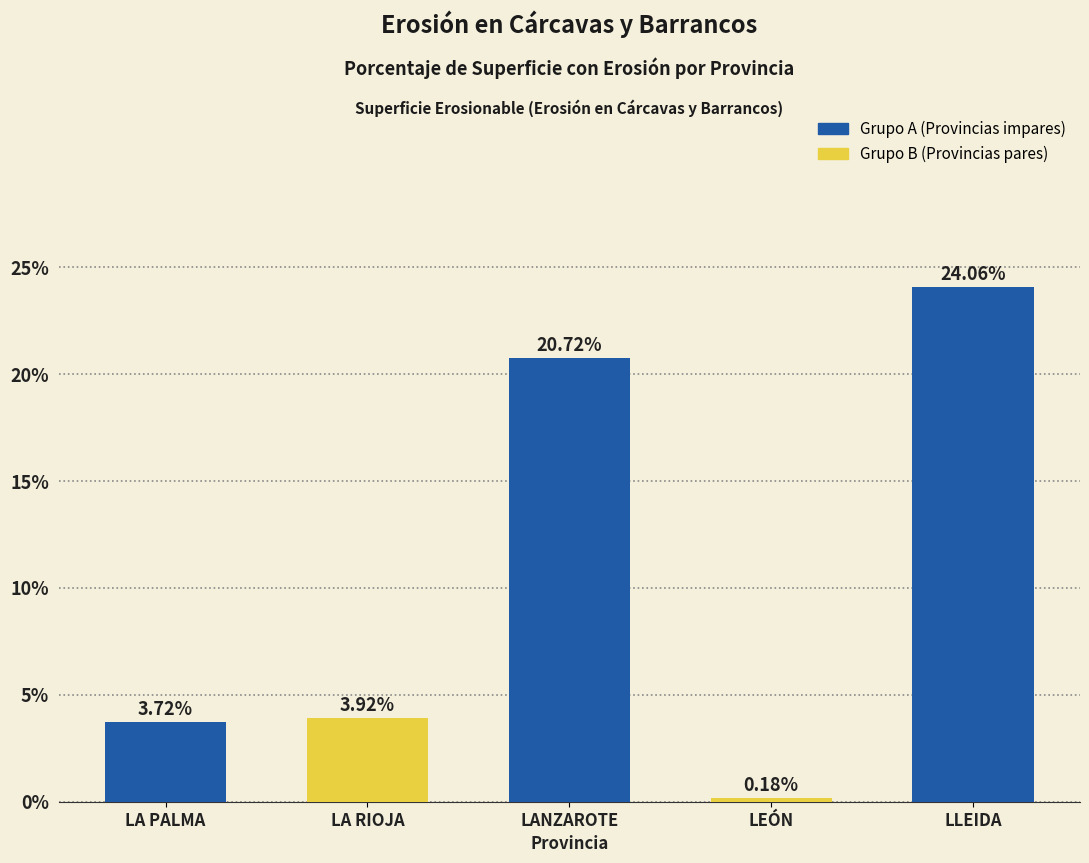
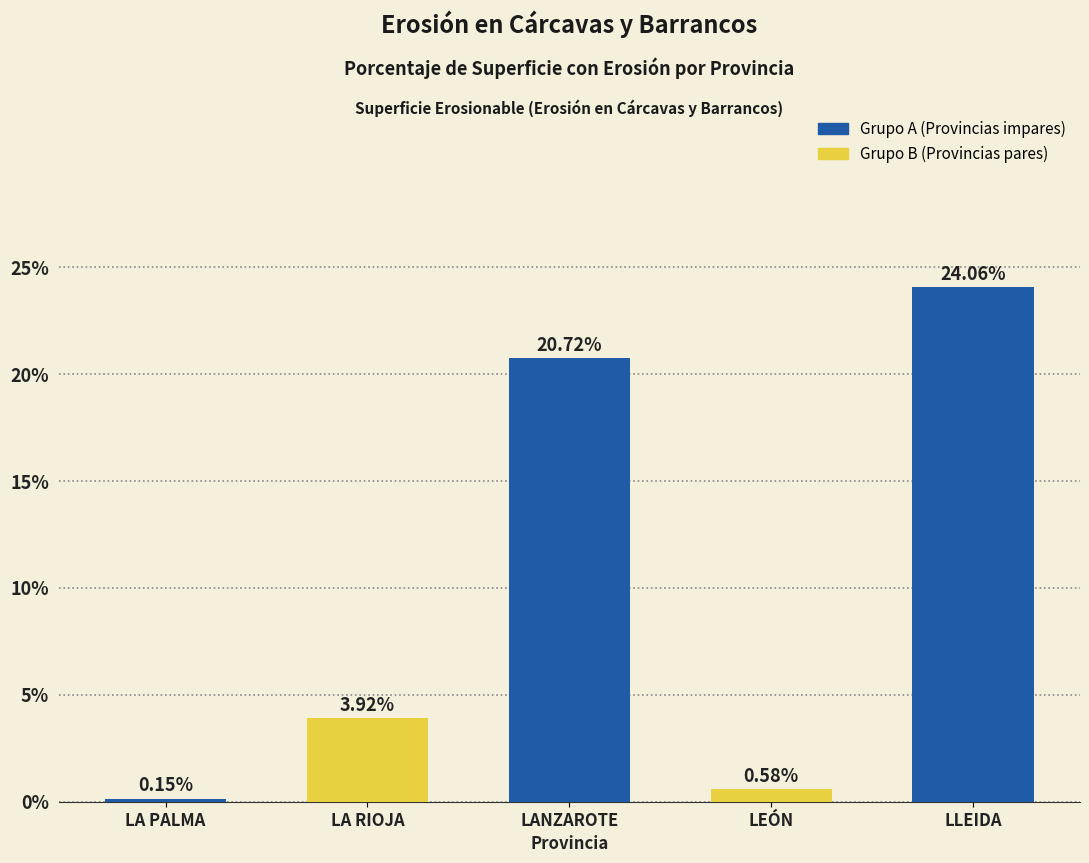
LA PALMA: 3.72% -> 0.15%
LEÓN: 0.18% -> 0.58%
